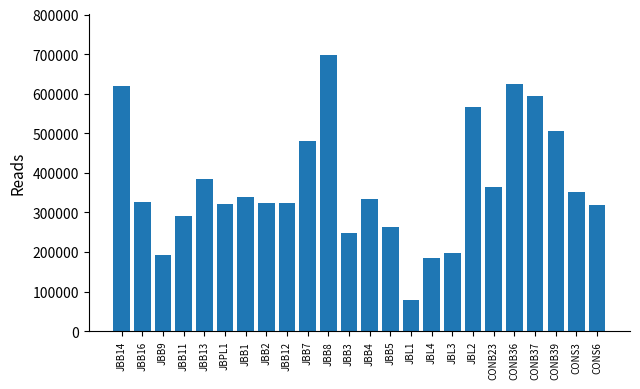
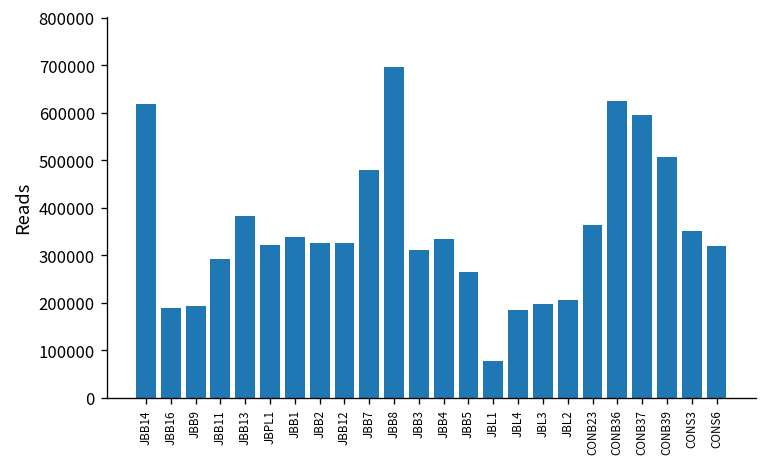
JBB16: 330000 -> 190000
JBB3: 250000 -> 310000
JBL2: 570000 -> 210000
